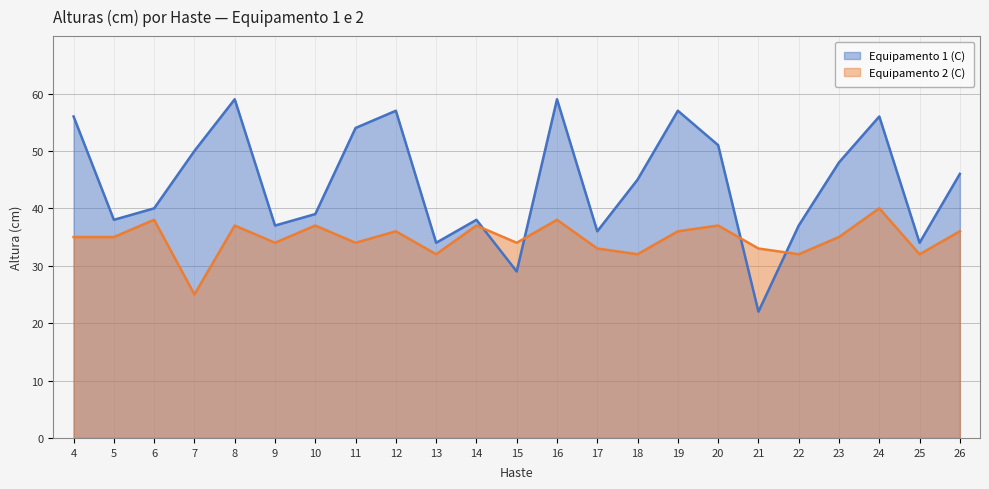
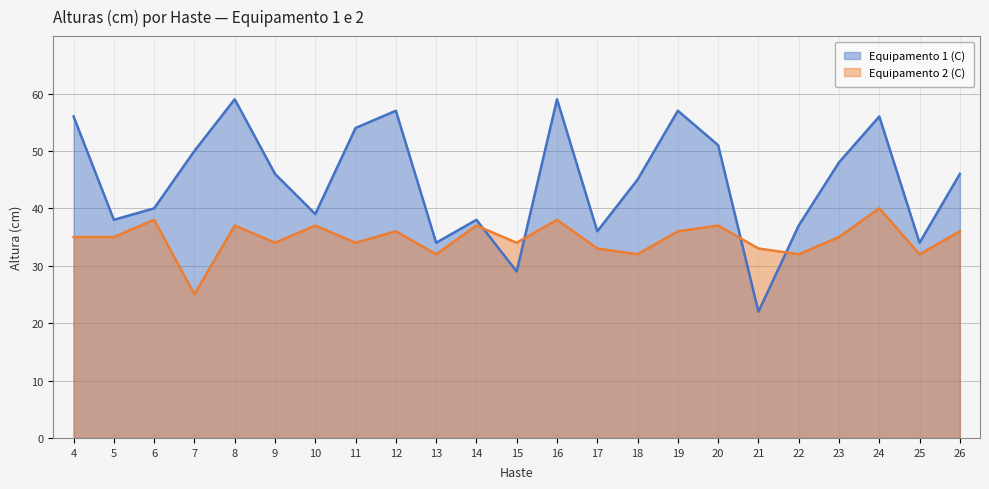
Equipamento 1 (C), 9: 37 -> 46
